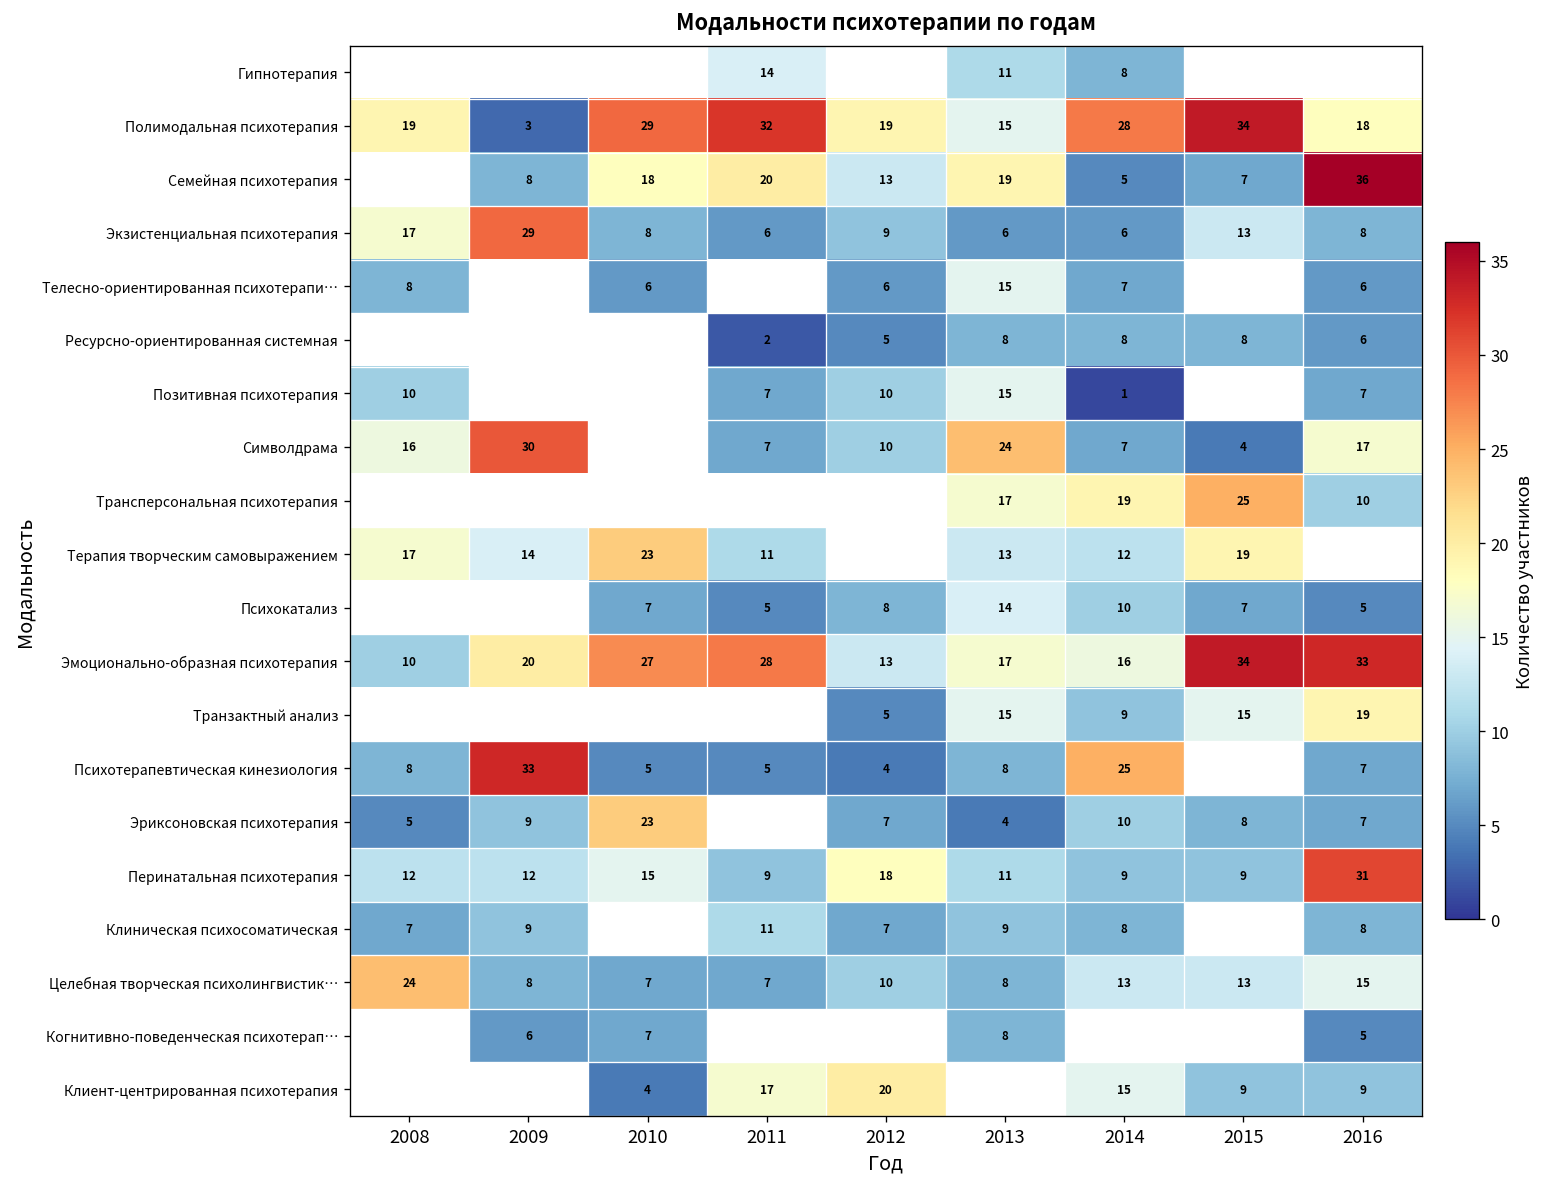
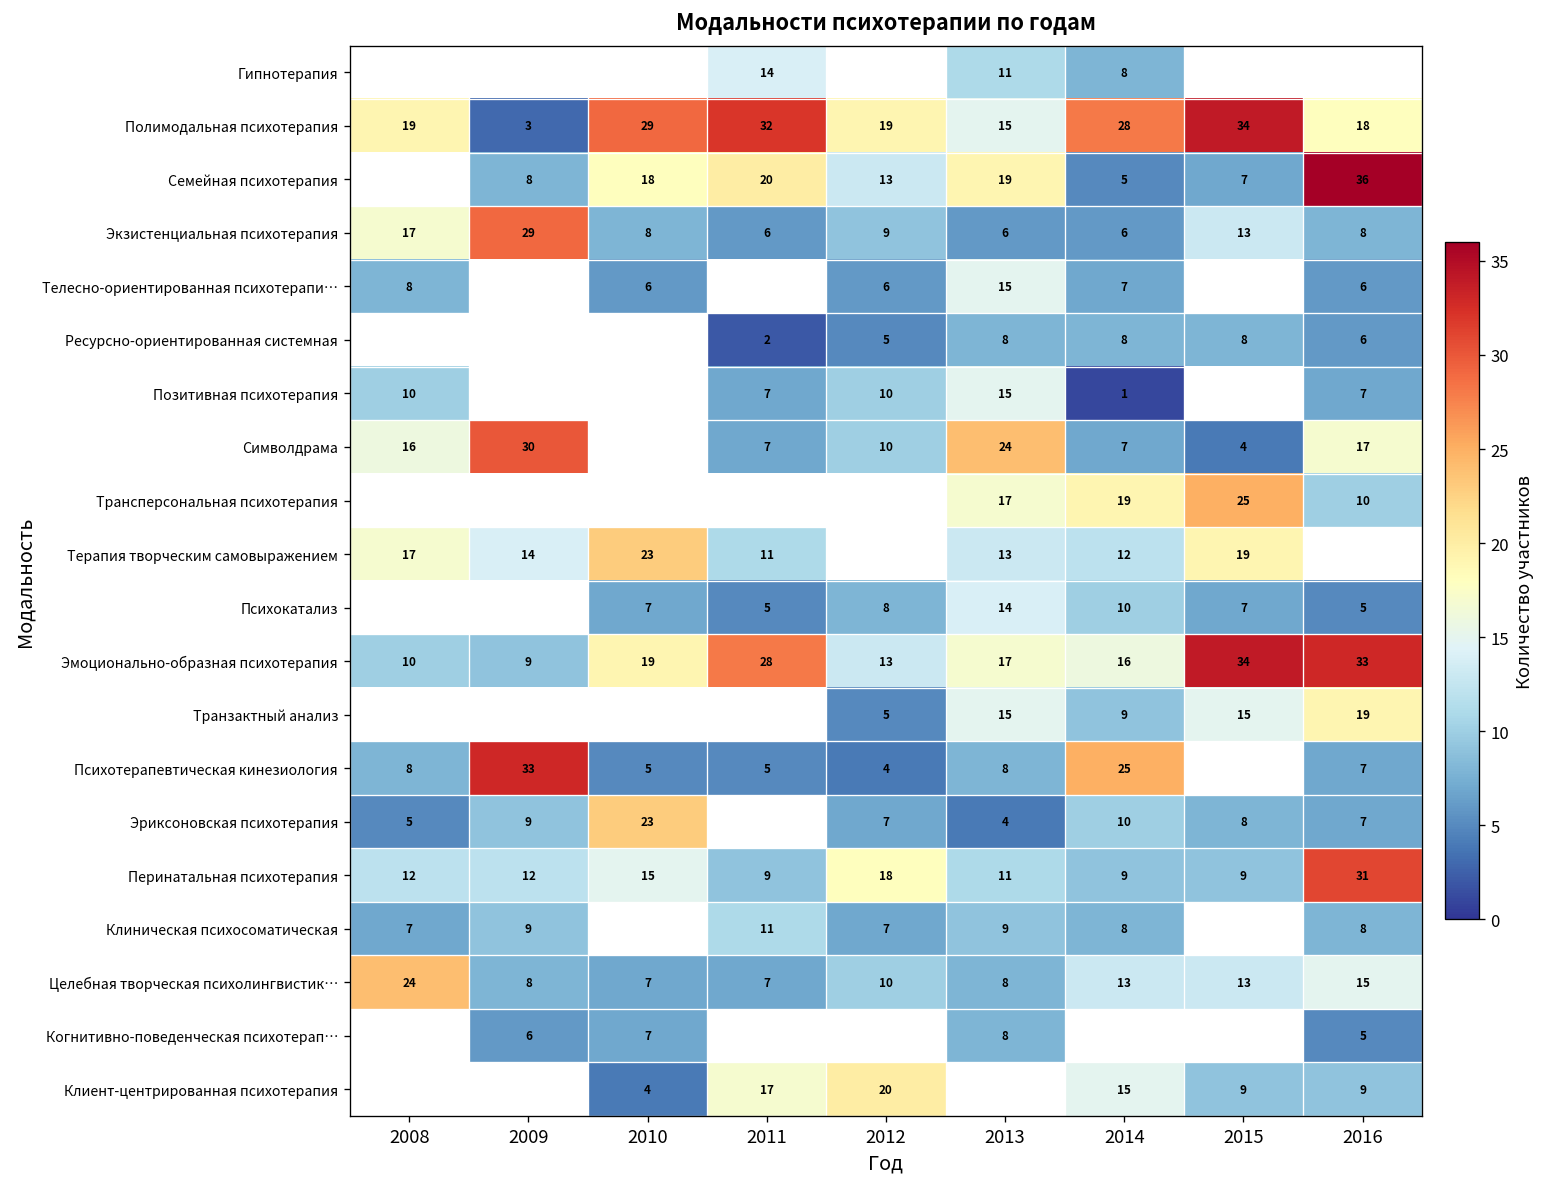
Эмоционально-образная психотерапия, 2009: 20 -> 9
Эмоционально-образная психотерапия, 2010: 27 -> 19
